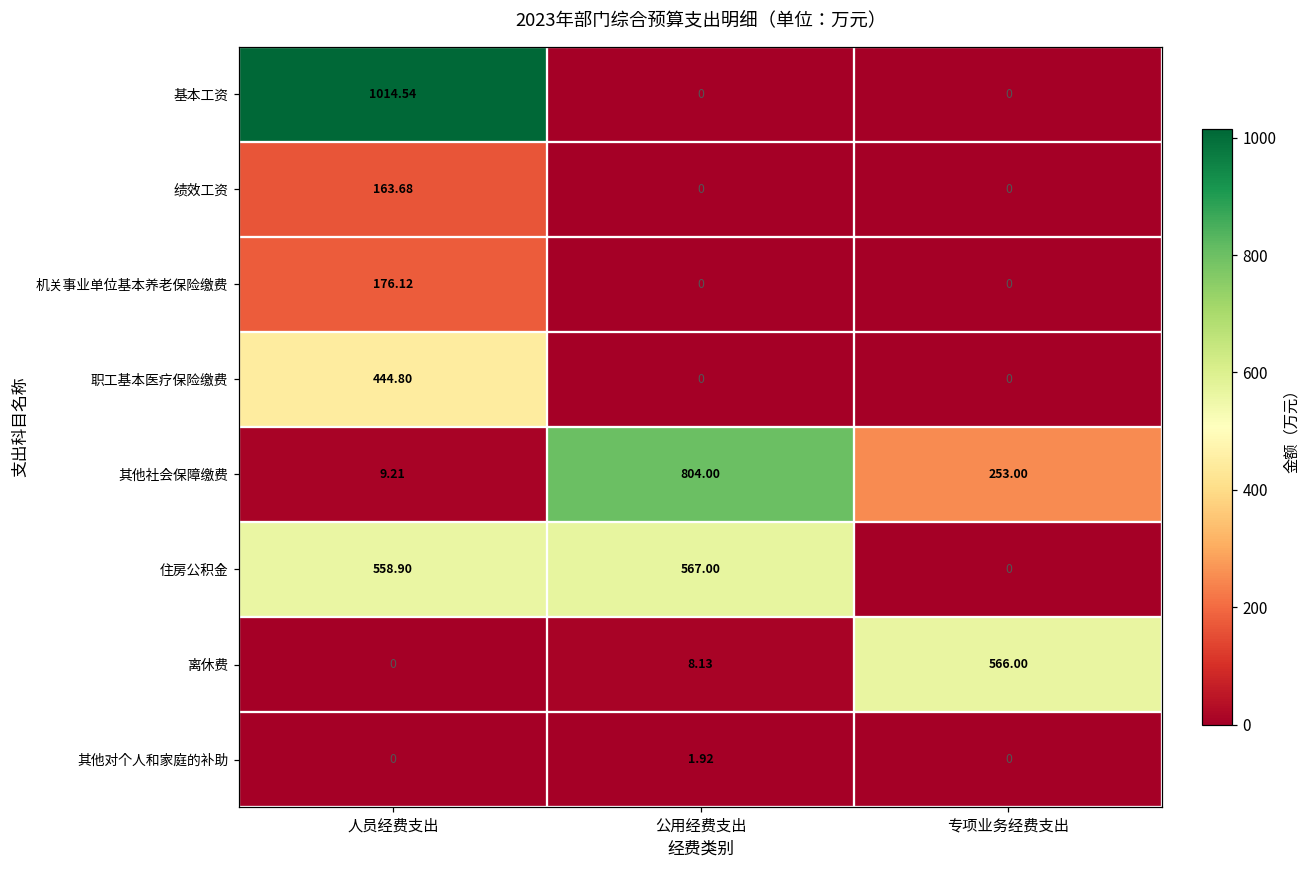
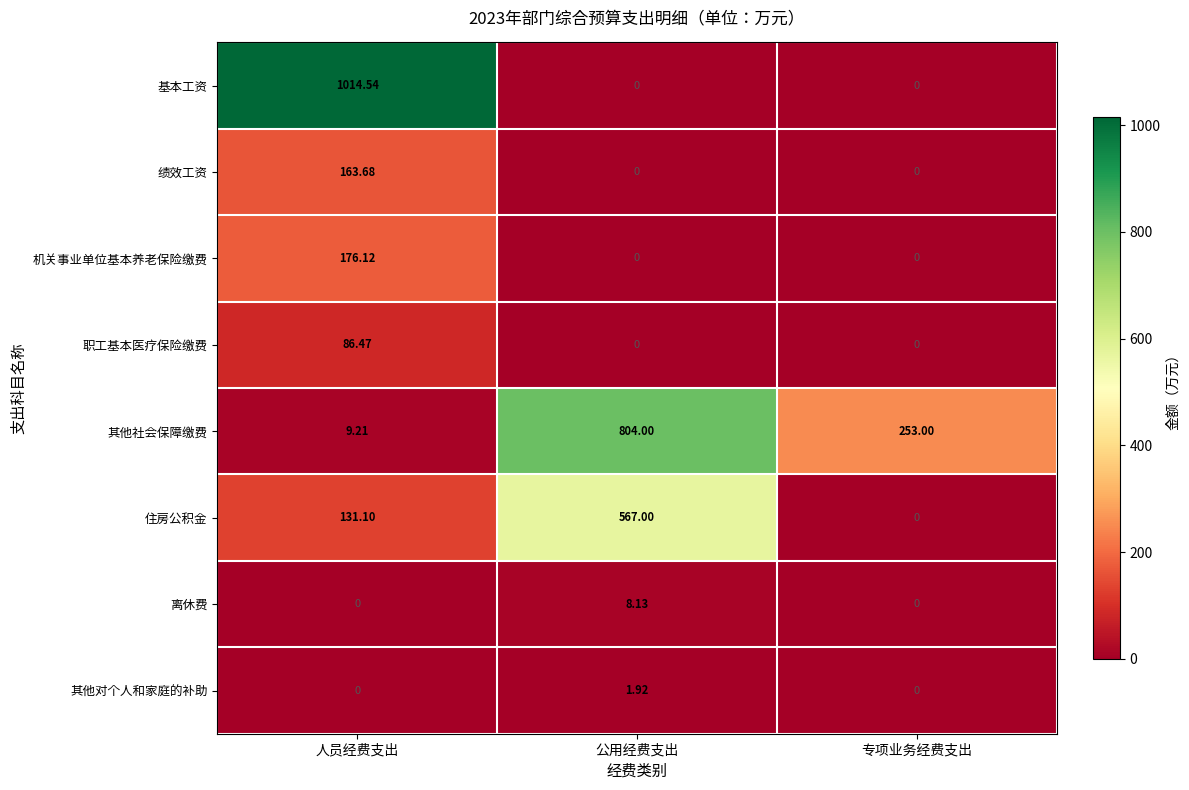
职工基本医疗保险缴费, 人员经费支出: 444.80 -> 86.47
住房公积金, 人员经费支出: 558.90 -> 131.10
离休费, 专项业务经费支出: 566.00 -> 0
